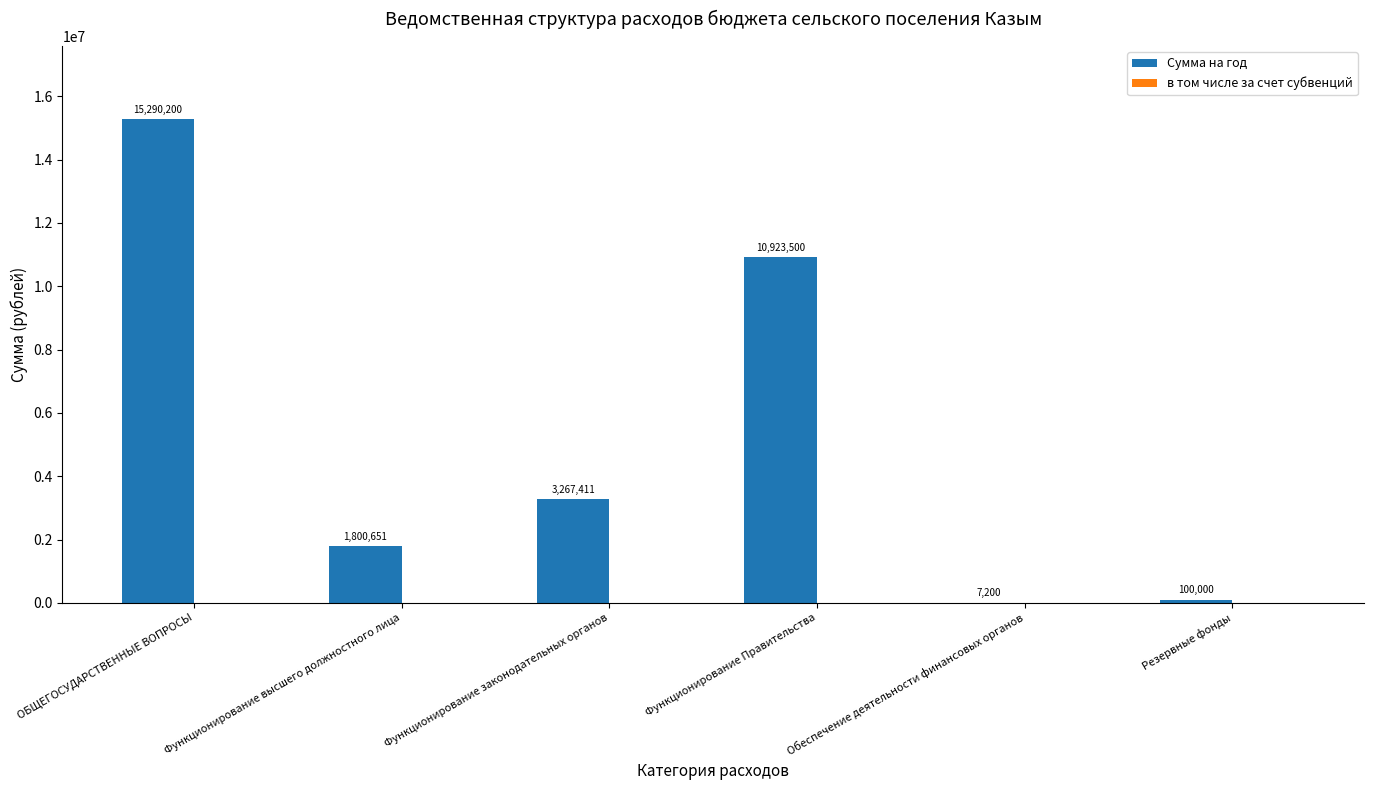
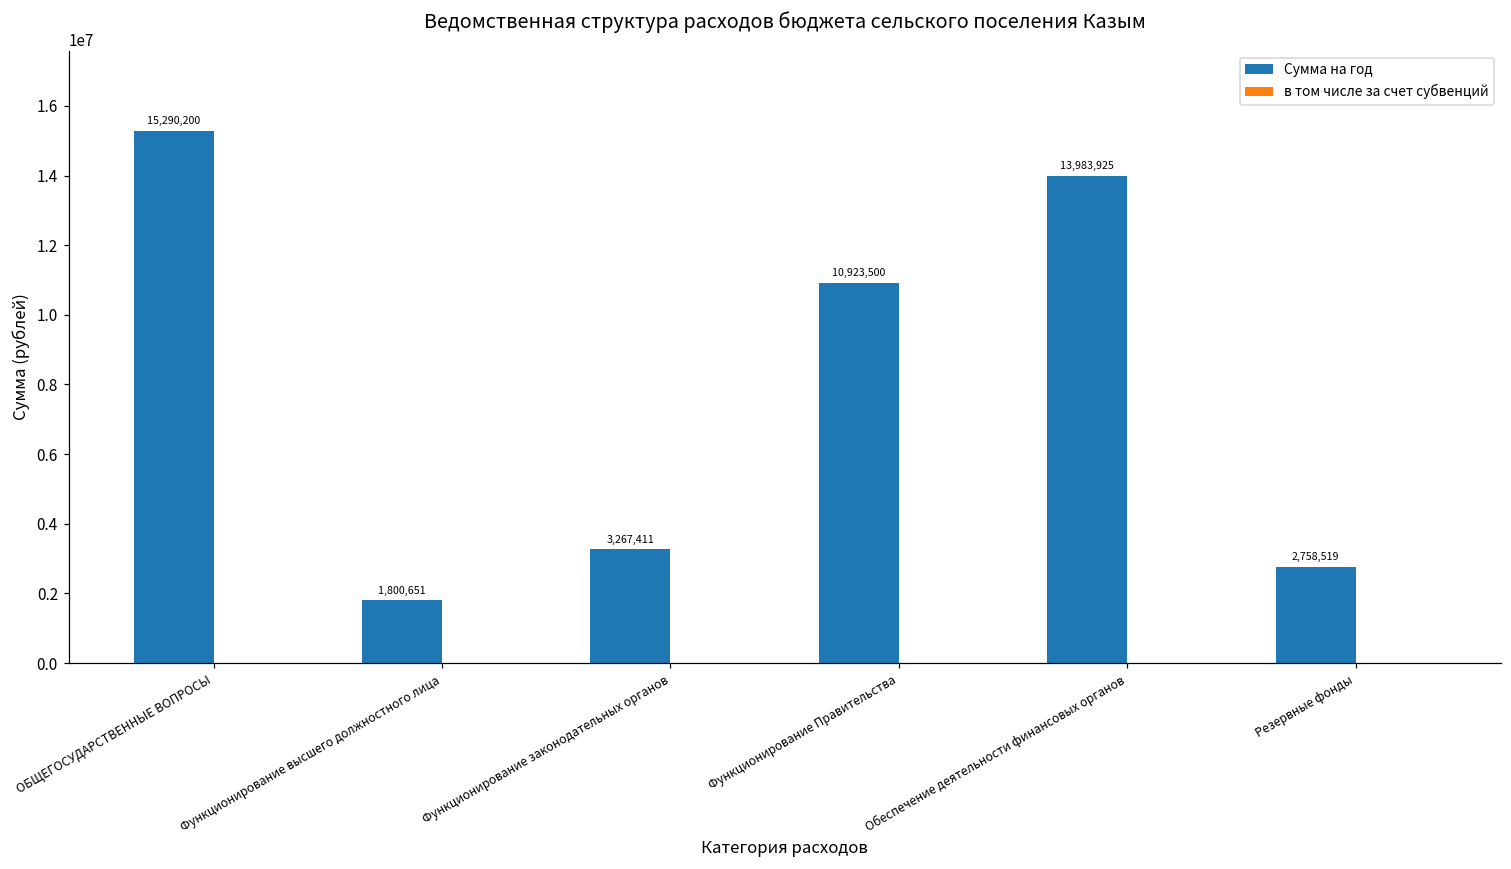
Сумма на год, Обеспечение деятельности финансовых органов: 7,200 -> 13,983,925
Сумма на год, Резервные фонды: 100,000 -> 2,758,519
